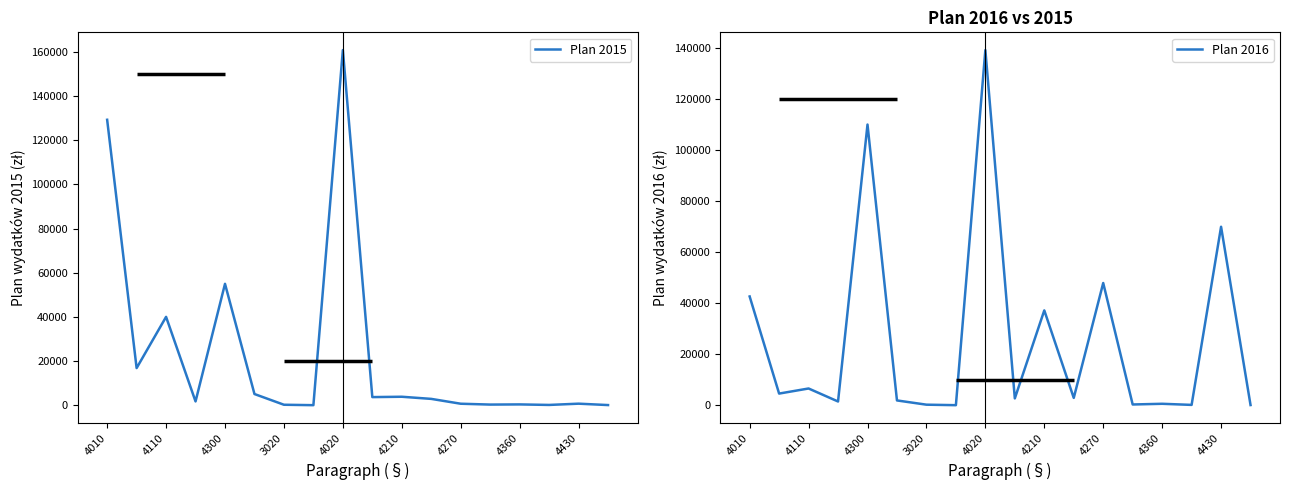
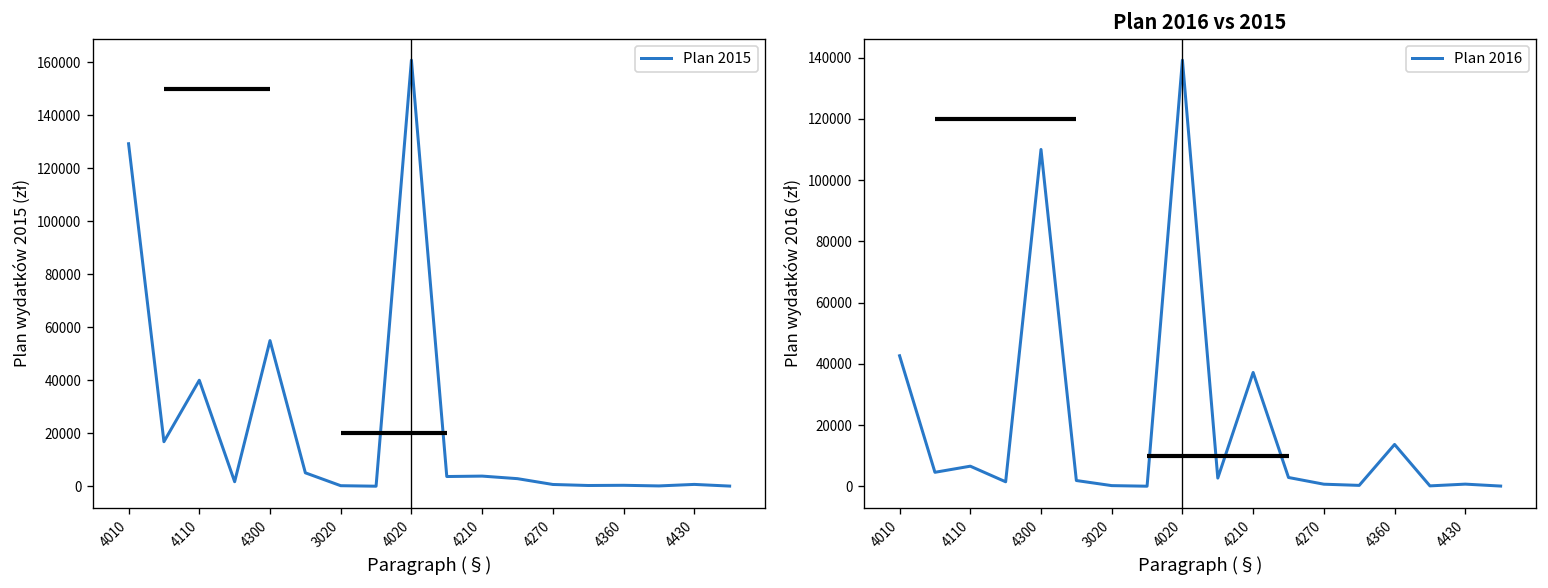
Plan 2016 vs 2015, 4270: 48000 -> 1000
Plan 2016 vs 2015, 4360: 1000 -> 14000
Plan 2016 vs 2015, 4430: 70000 -> 1000
